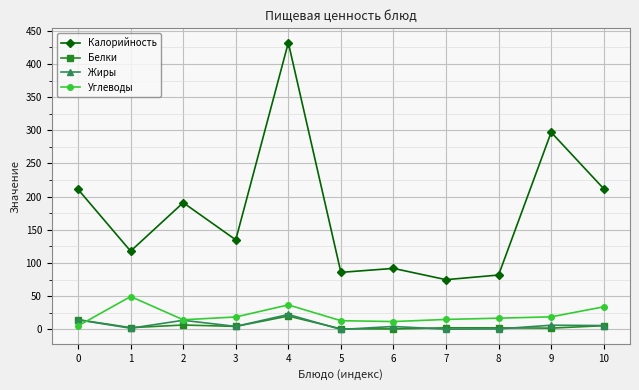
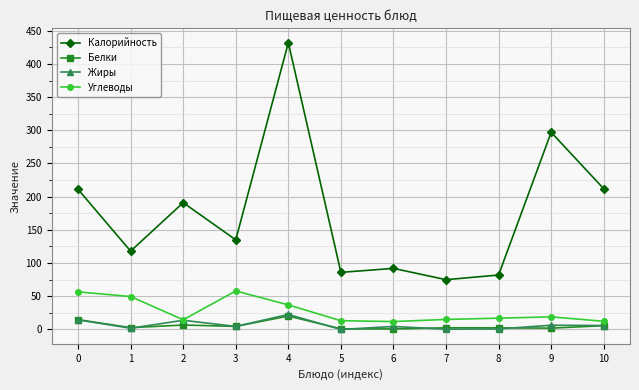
Углеводы, 0: 10 -> 60
Углеводы, 3: 20 -> 60
Углеводы, 10: 30 -> 10
